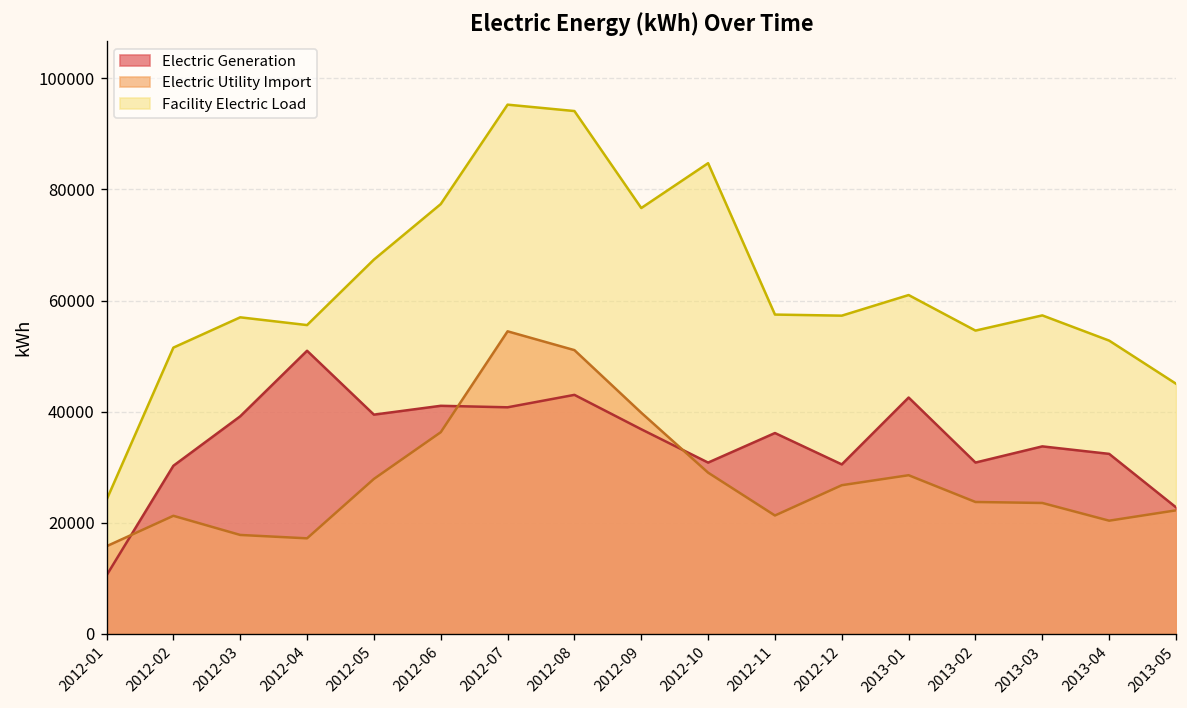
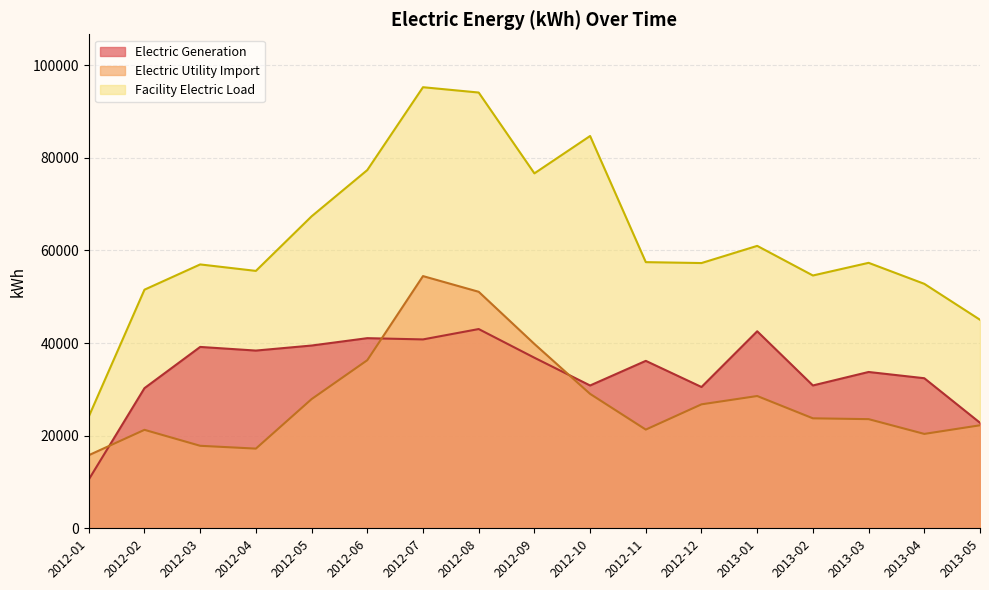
Electric Generation, 2012-04: 51000 -> 38000
